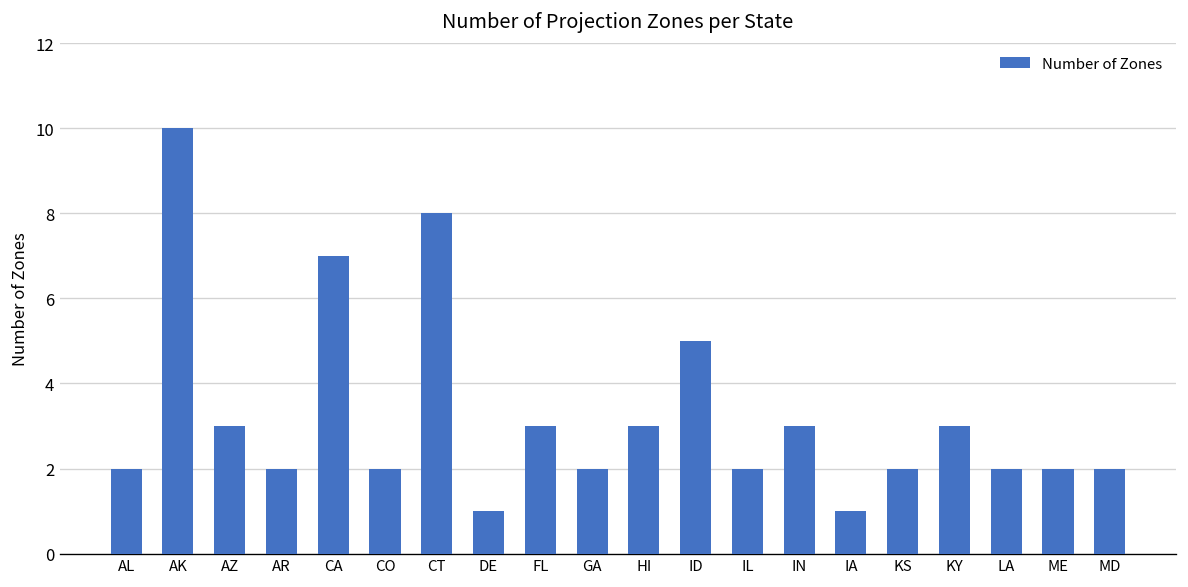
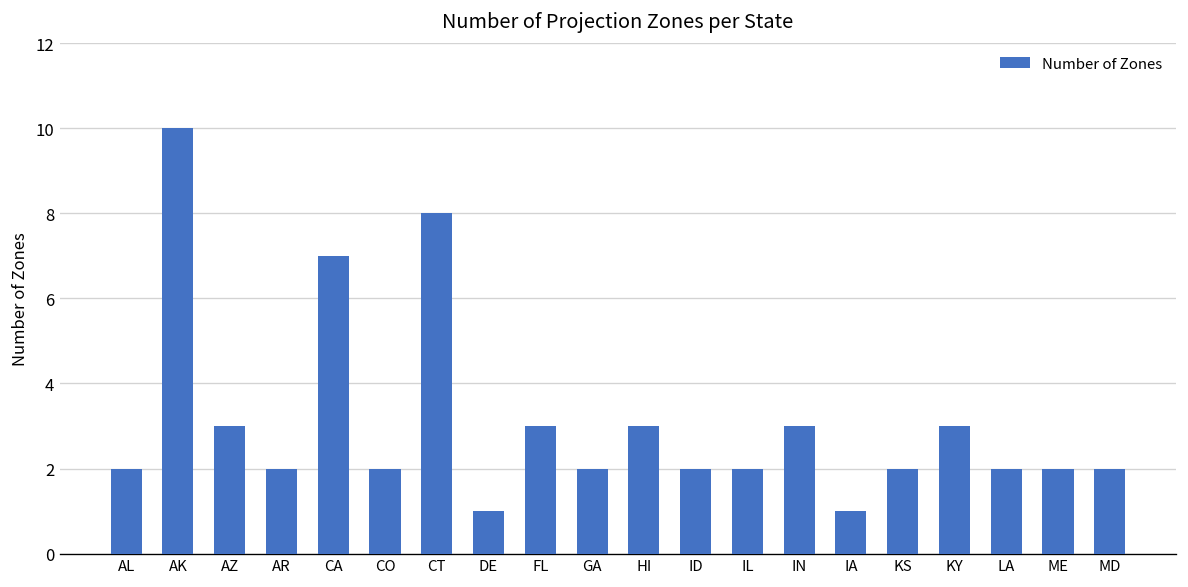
ID: 5 -> 2
